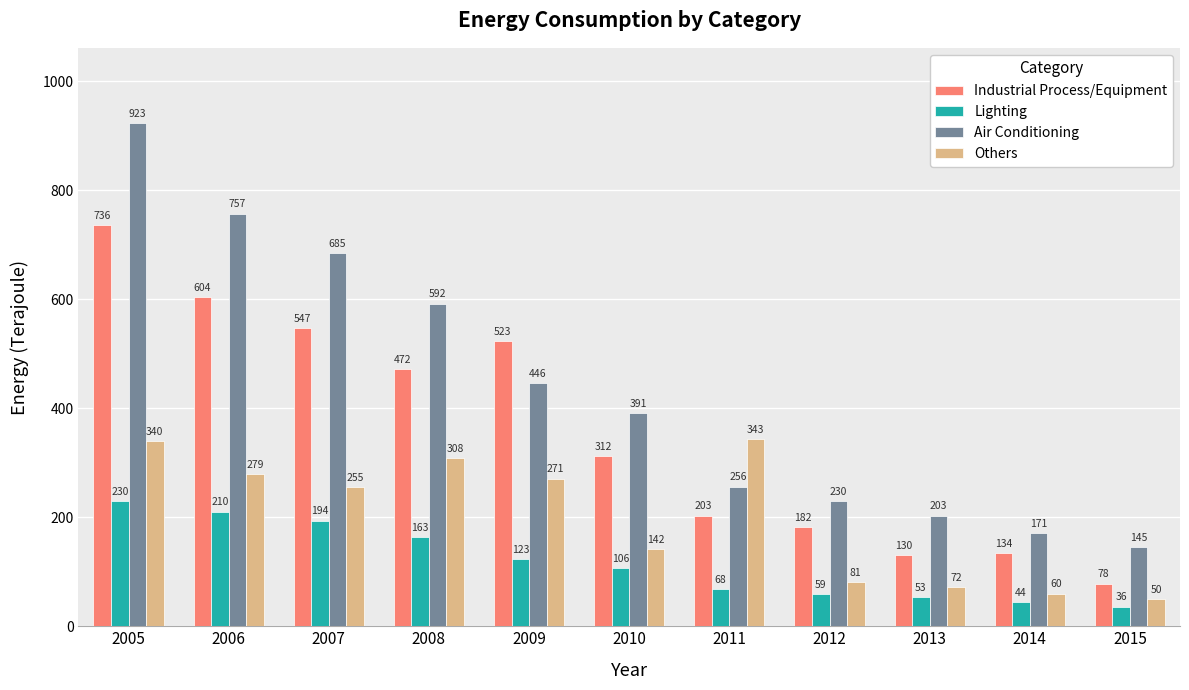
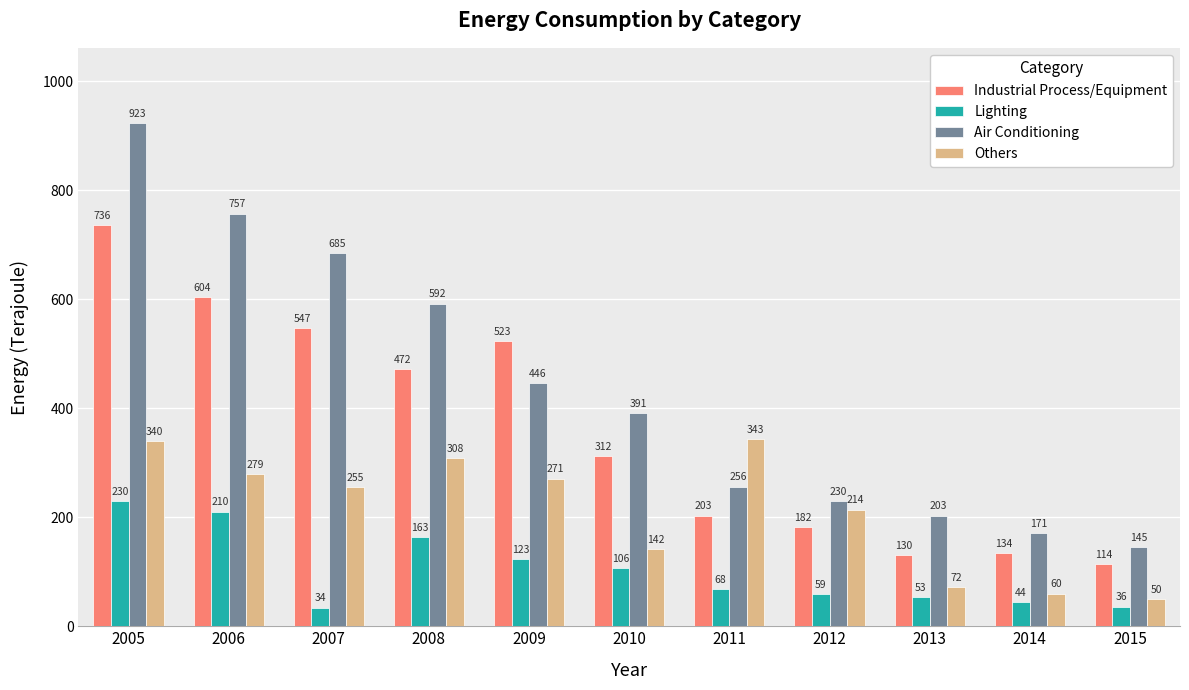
Lighting, 2007: 194 -> 34
Others, 2012: 81 -> 214
Industrial Process/Equipment, 2015: 78 -> 114
